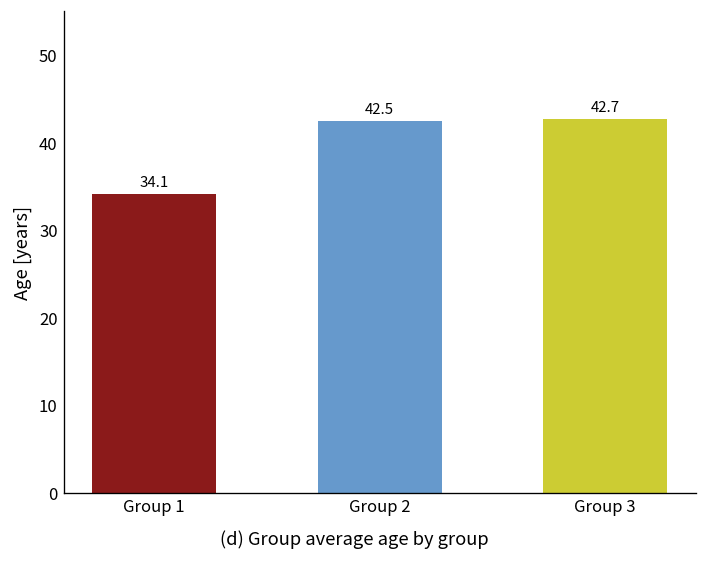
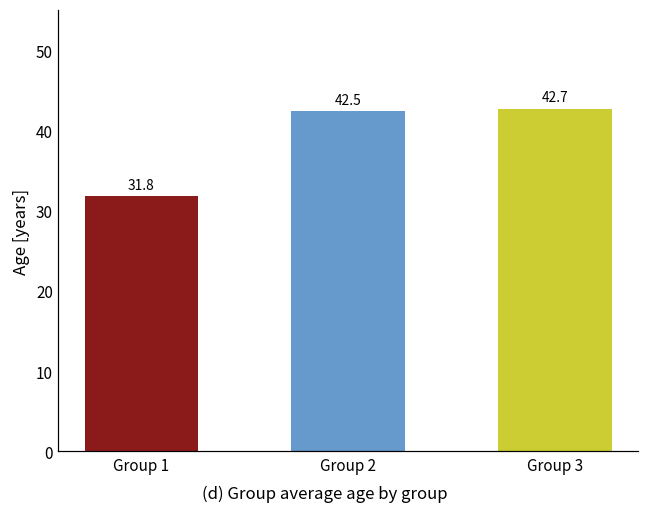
Group 1: 34.1 -> 31.8
